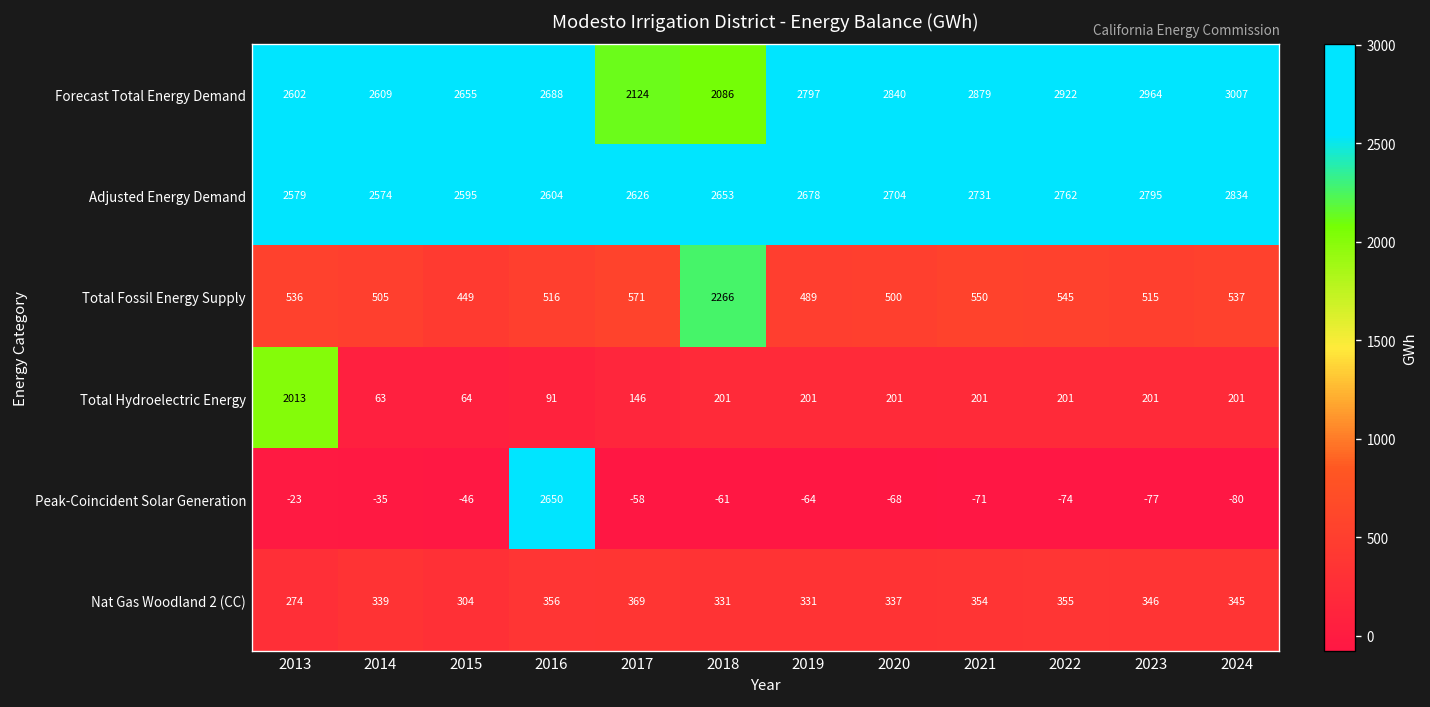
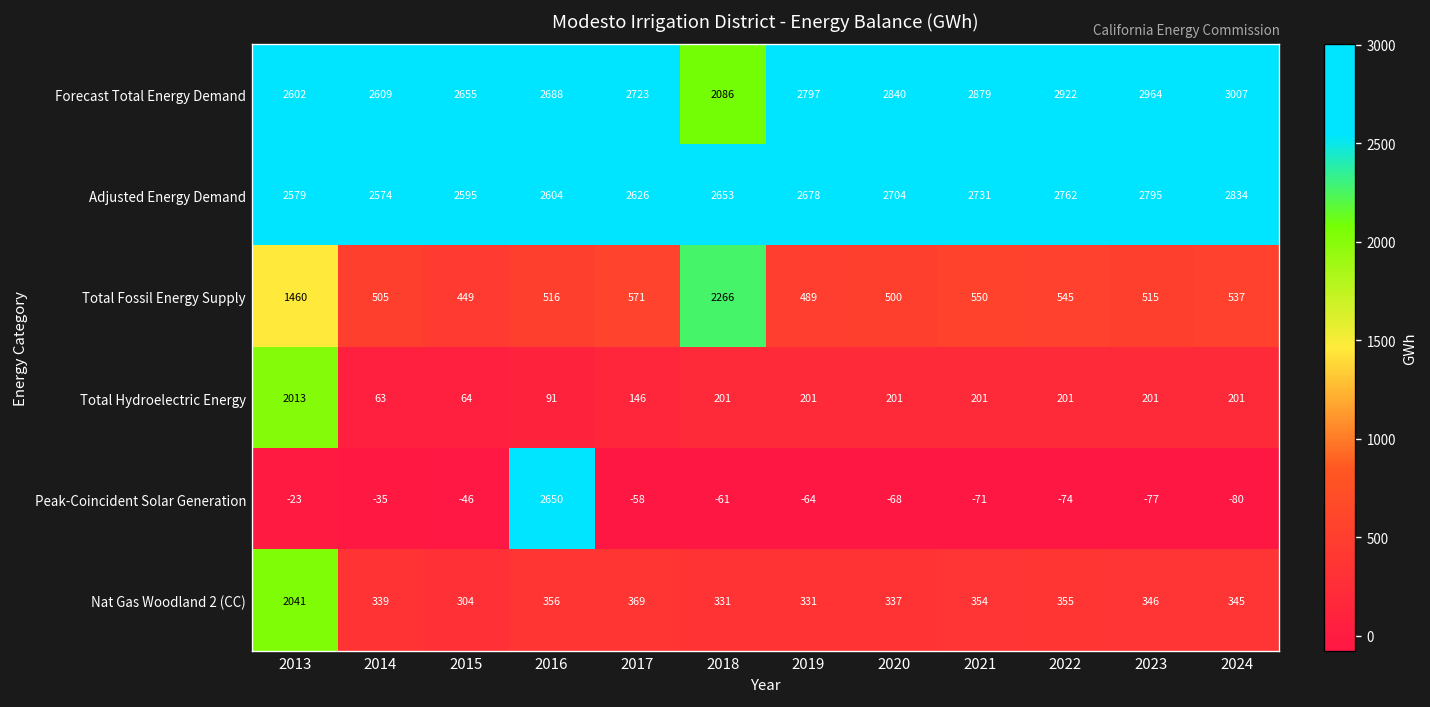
Forecast Total Energy Demand, 2017: 2124 -> 2723
Total Fossil Energy Supply, 2013: 536 -> 1460
Nat Gas Woodland 2 (CC), 2013: 274 -> 2041
